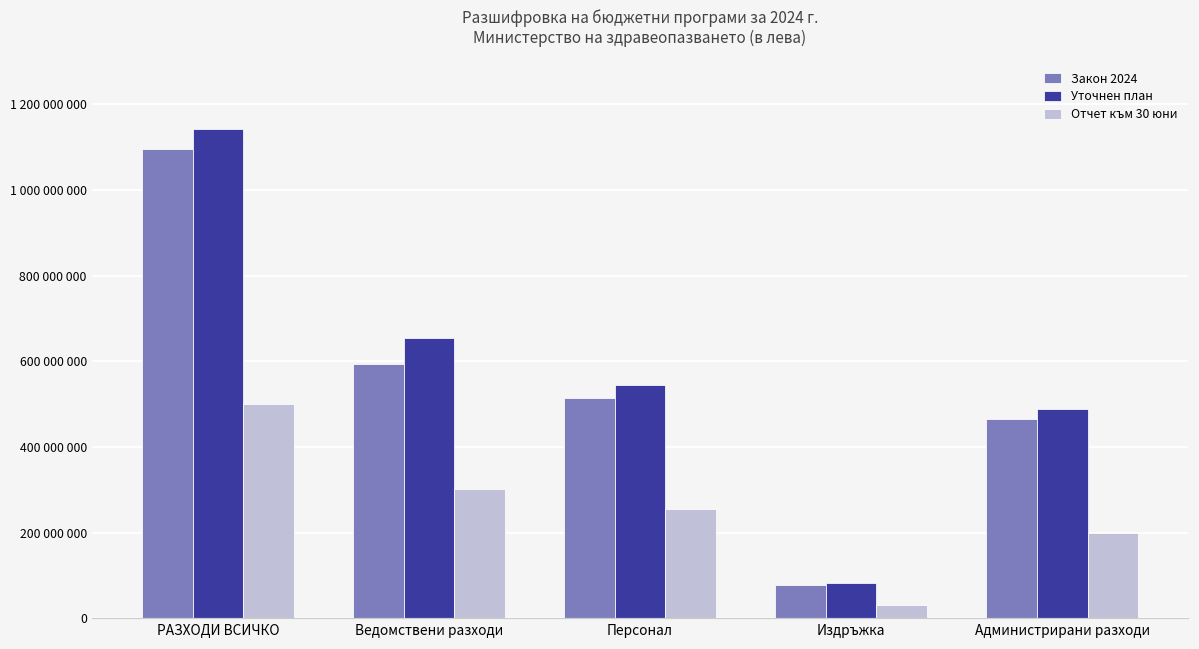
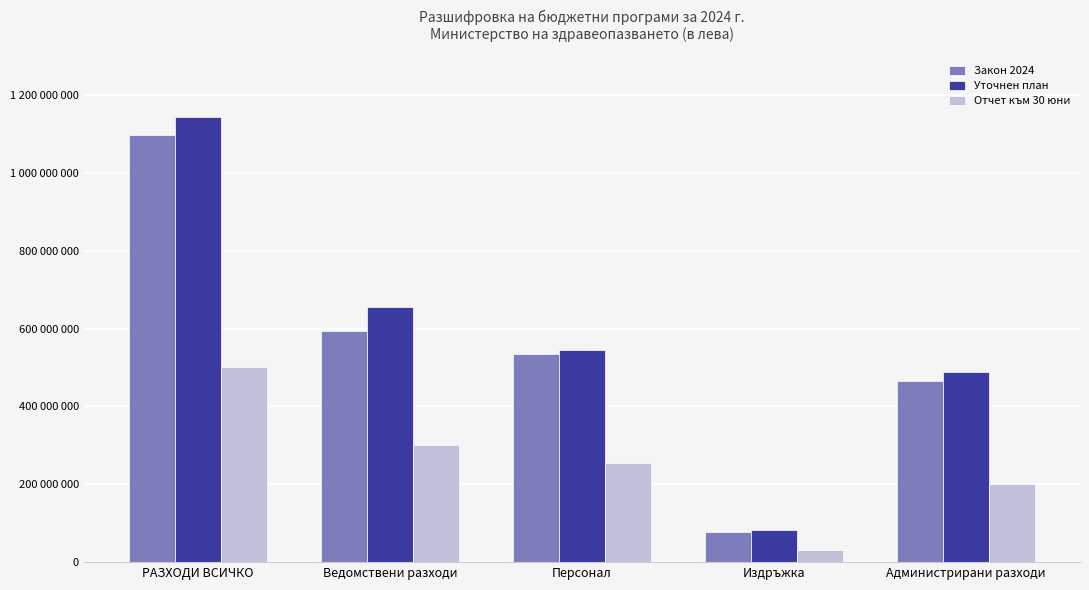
Закон 2024, Персонал: 510000000 -> 540000000
